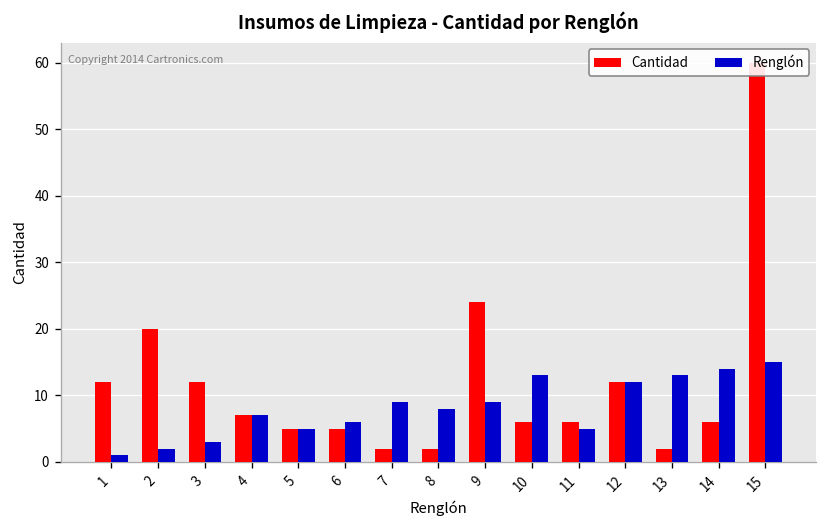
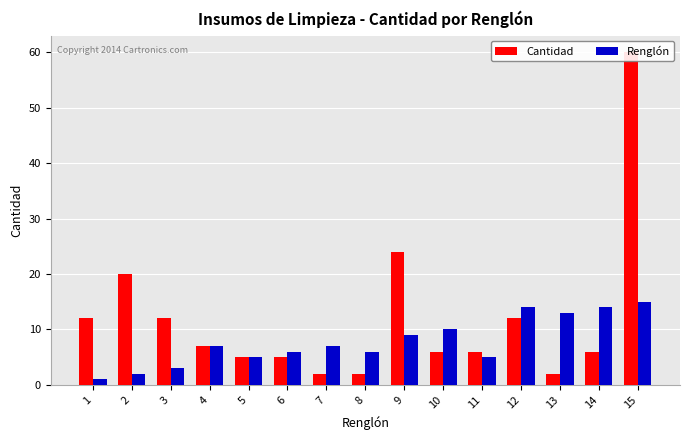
Renglón, 7: 9 -> 7
Renglón, 8: 8 -> 6
Renglón, 10: 13 -> 10
Renglón, 12: 12 -> 14
